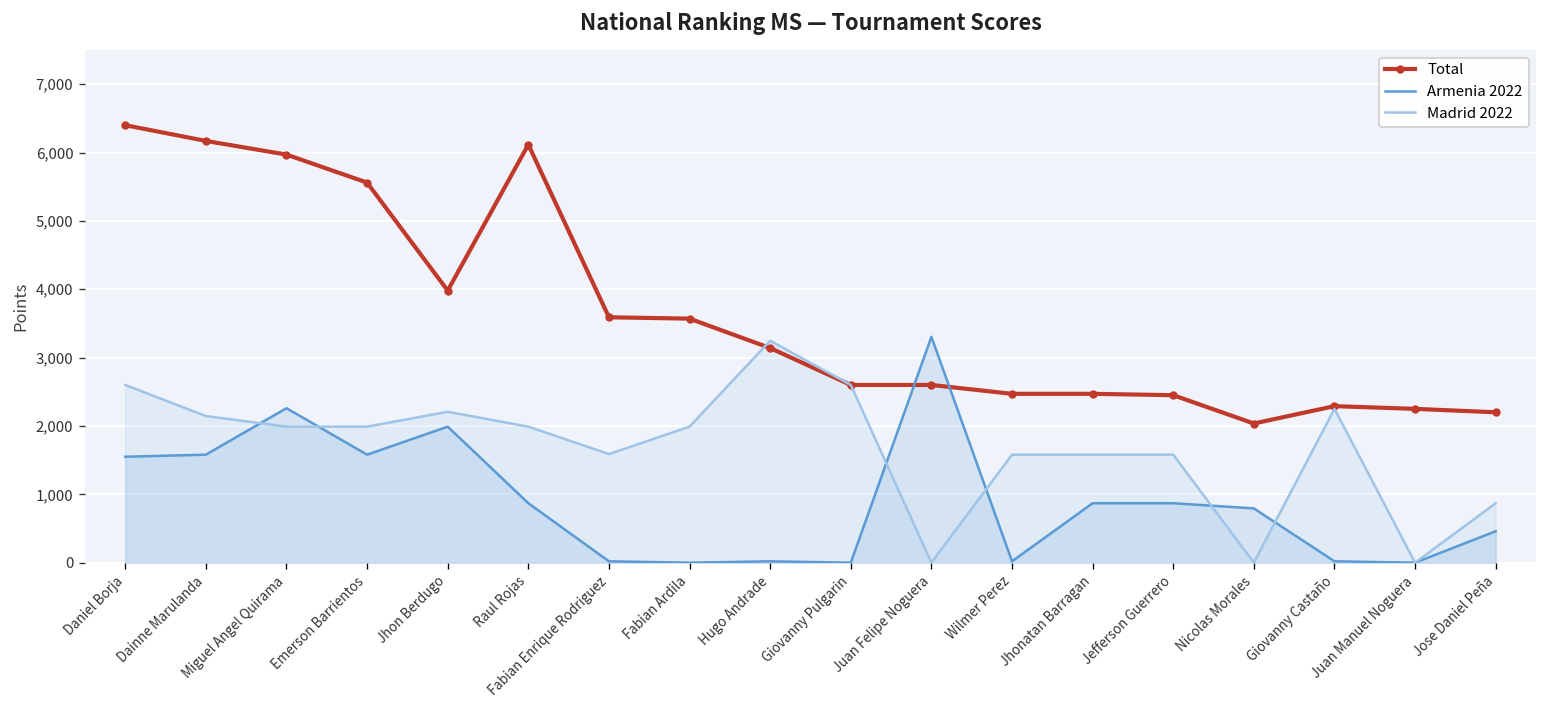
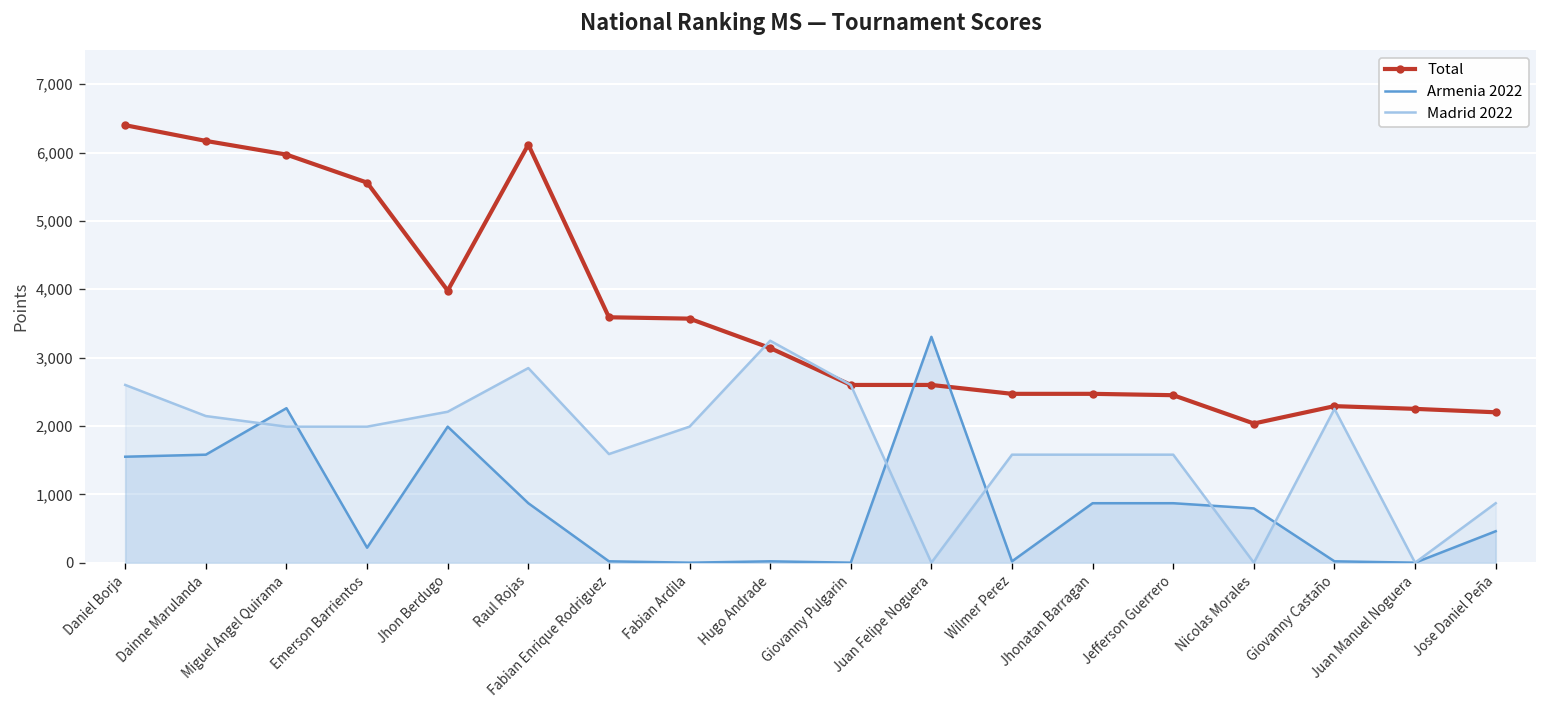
Armenia 2022, Emerson Barrientos: 1,600 -> 200
Madrid 2022, Raul Rojas: 2,000 -> 2,800
